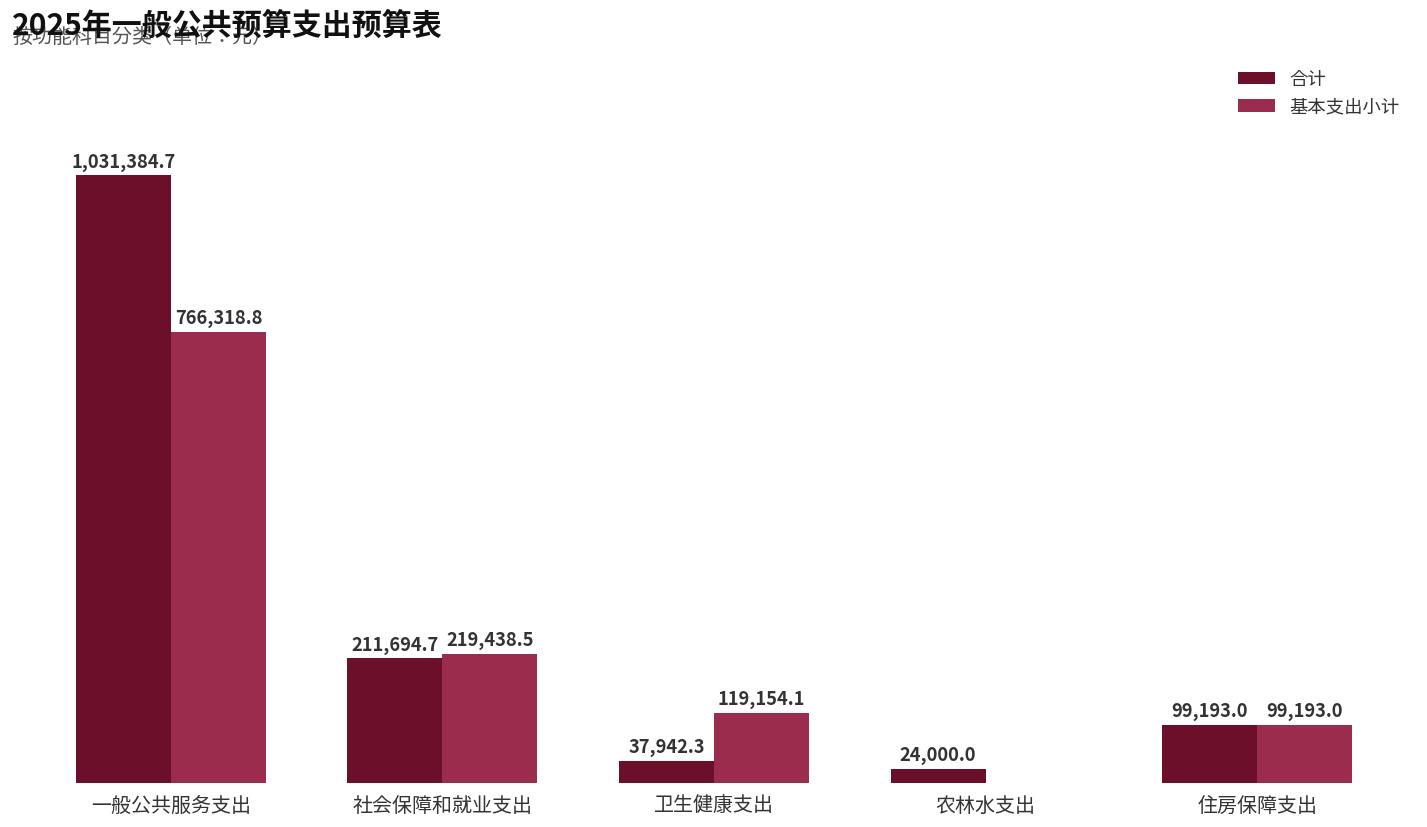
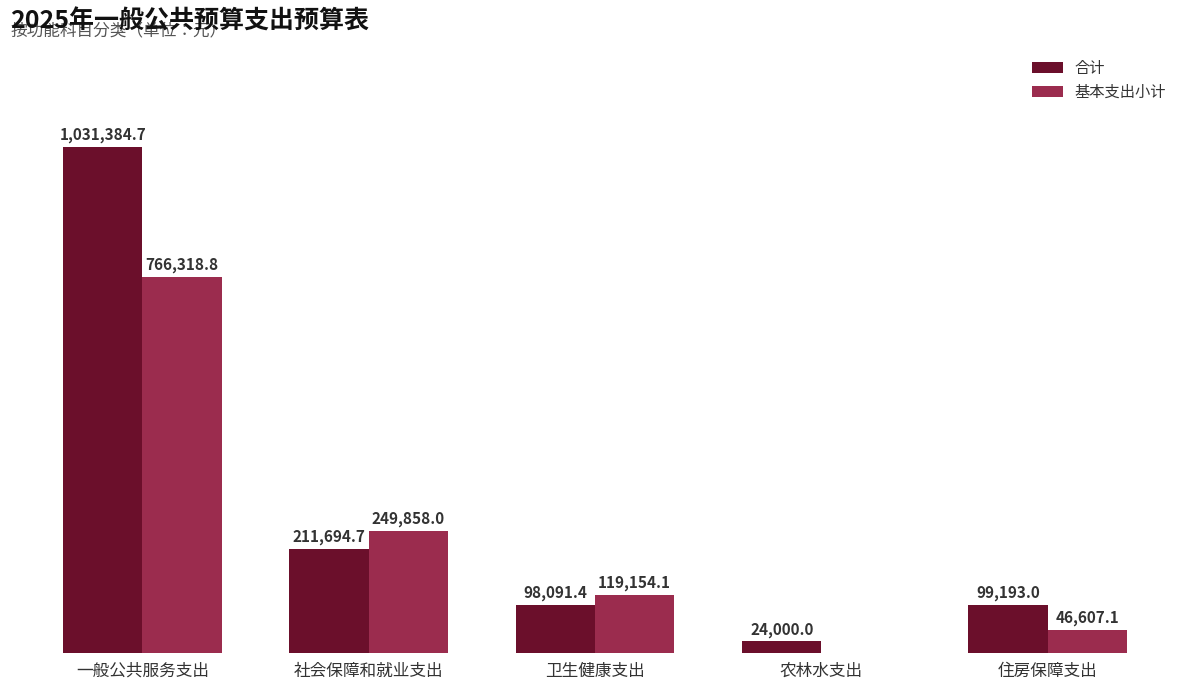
基本支出小计, 社会保障和就业支出: 219,438.5 -> 249,858.0
合计, 卫生健康支出: 37,942.3 -> 98,091.4
基本支出小计, 住房保障支出: 99,193.0 -> 46,607.1
